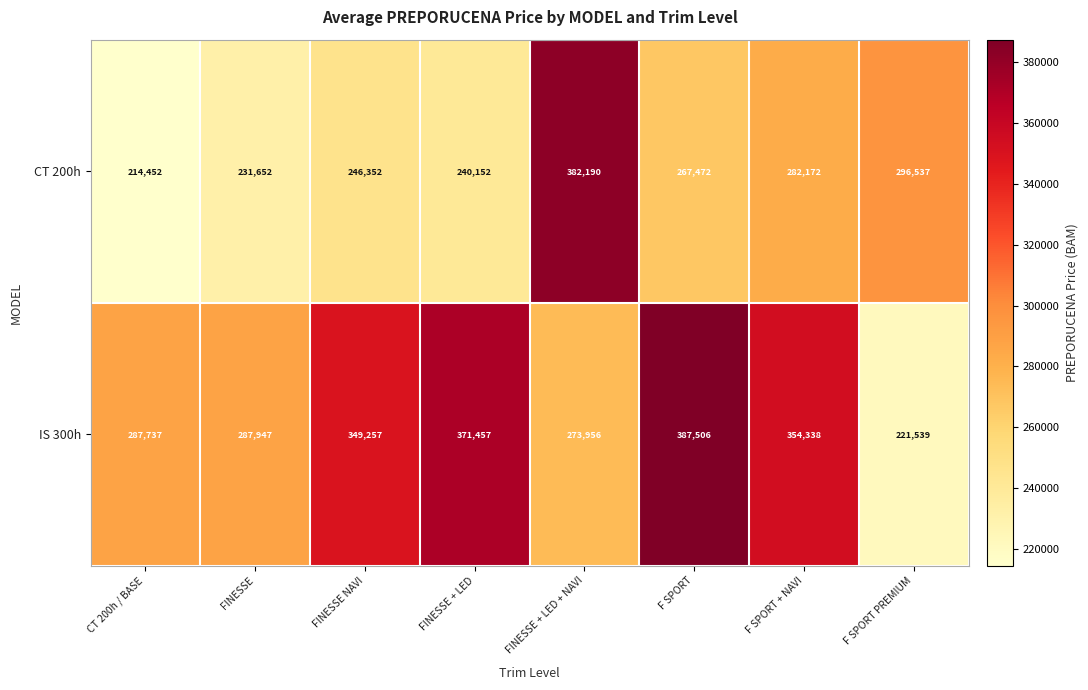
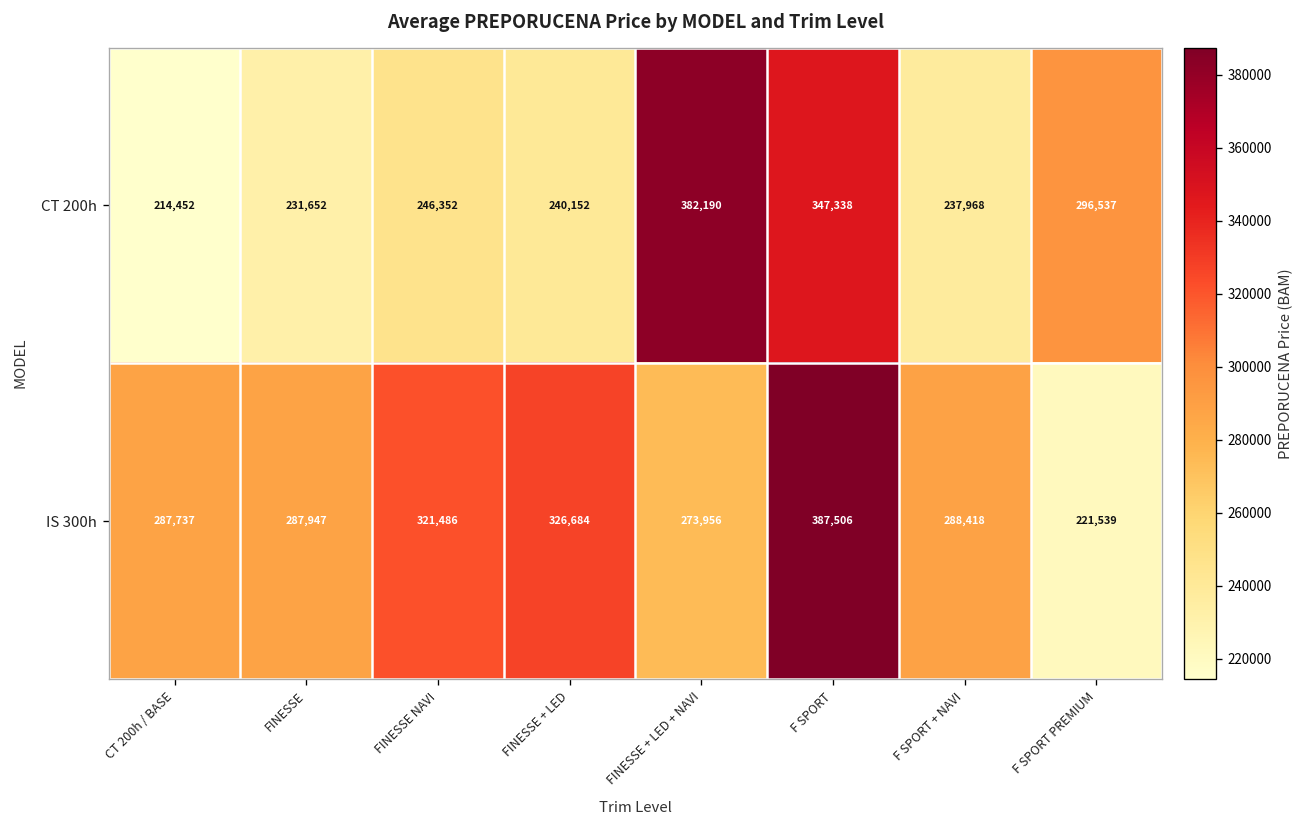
CT 200h, F SPORT: 267,472 -> 347,338
CT 200h, F SPORT + NAVI: 282,172 -> 237,968
IS 300h, FINESSE NAVI: 349,257 -> 321,486
IS 300h, FINESSE + LED: 371,457 -> 326,684
IS 300h, F SPORT + NAVI: 354,338 -> 288,418
